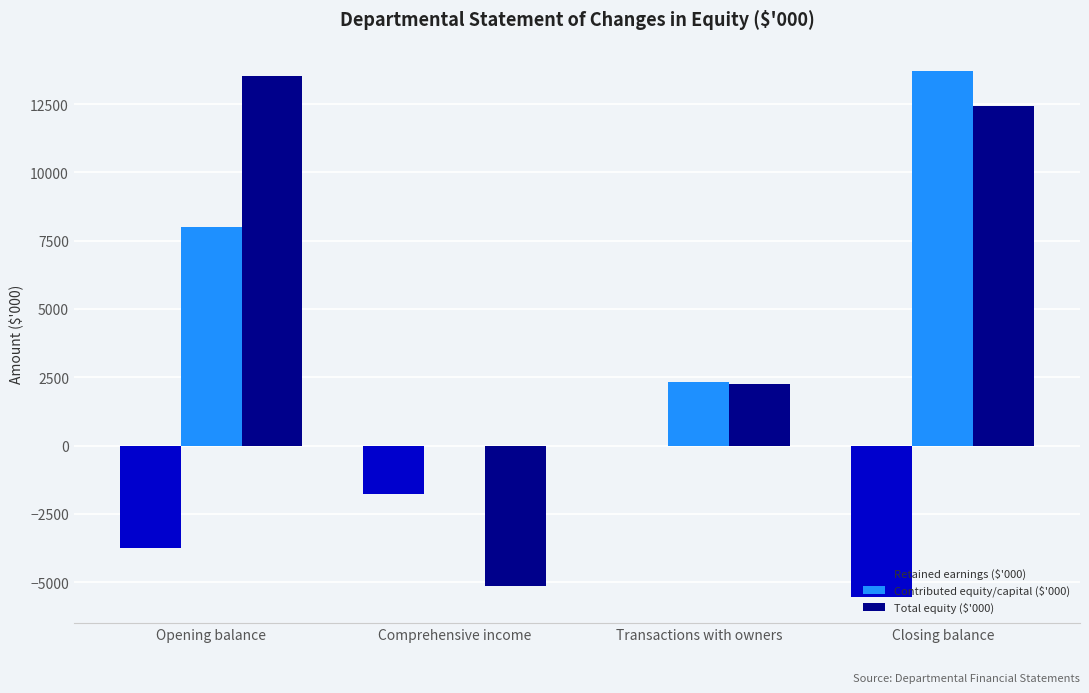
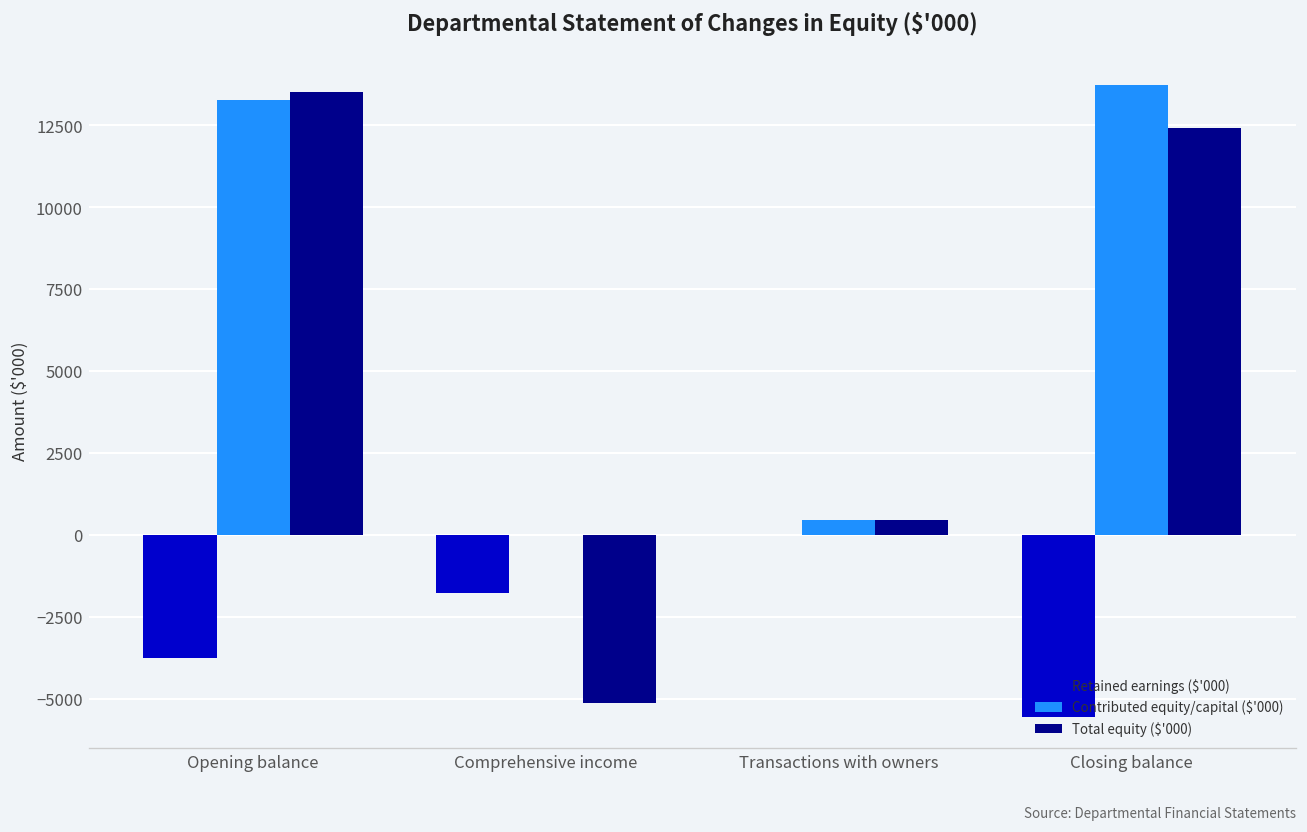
Contributed equity/capital ($'000), Opening balance: 8000 -> 13300
Contributed equity/capital ($'000), Transactions with owners: 2300 -> 500
Total equity ($'000), Transactions with owners: 2200 -> 500
